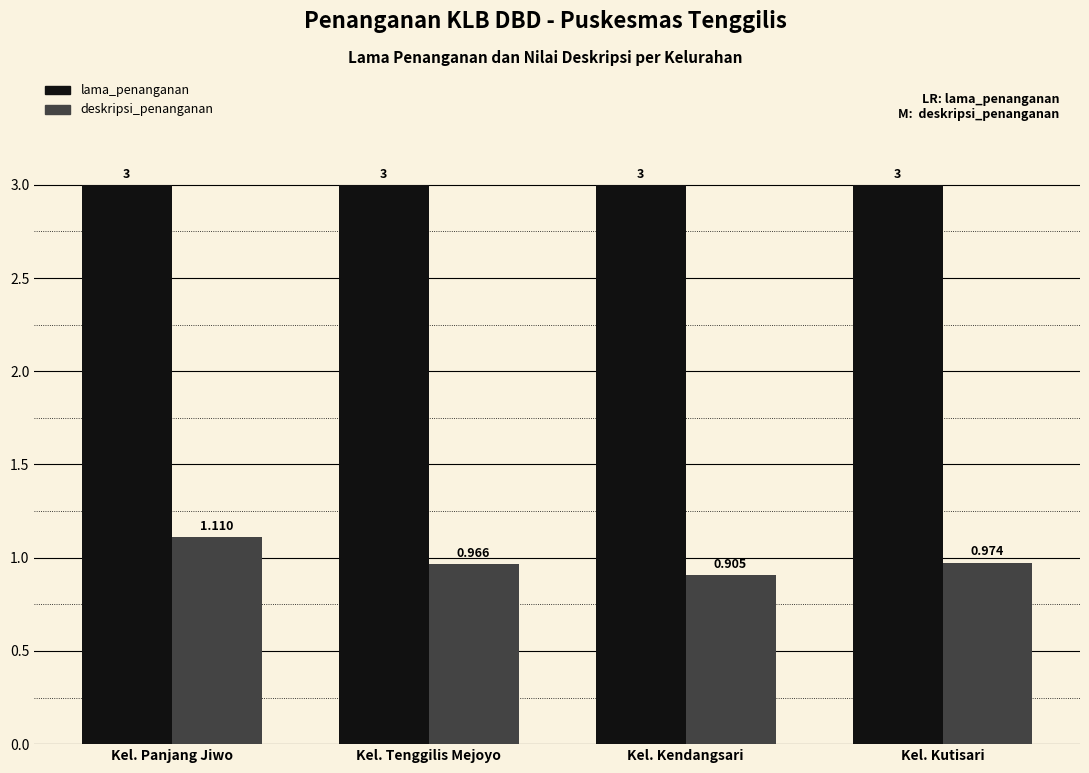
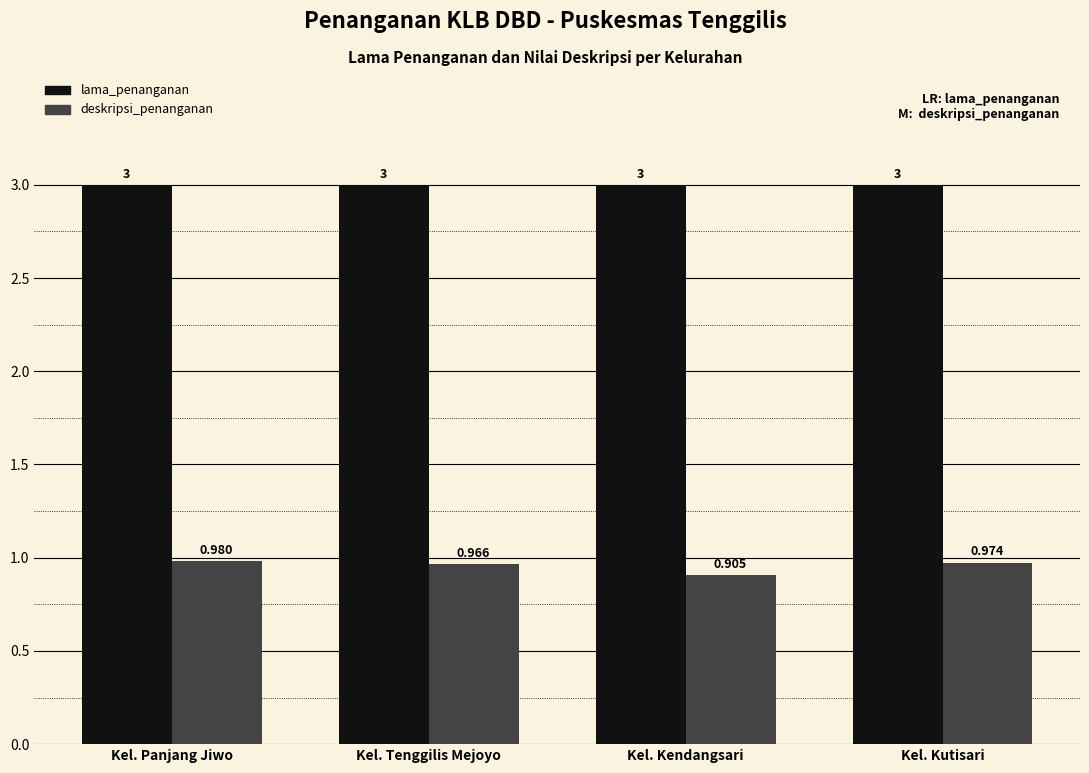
deskripsi_penanganan, Kel. Panjang Jiwo: 1.110 -> 0.980
